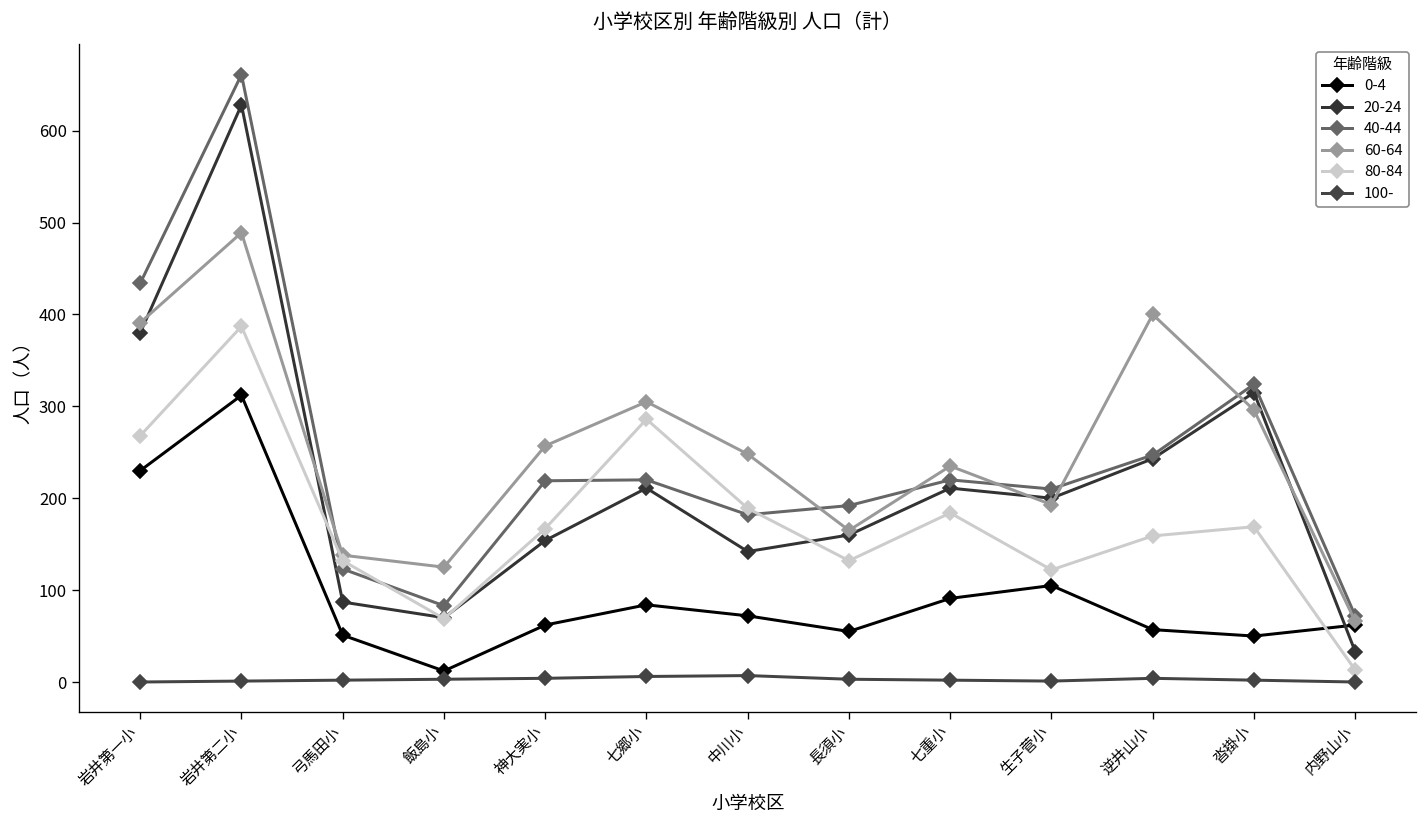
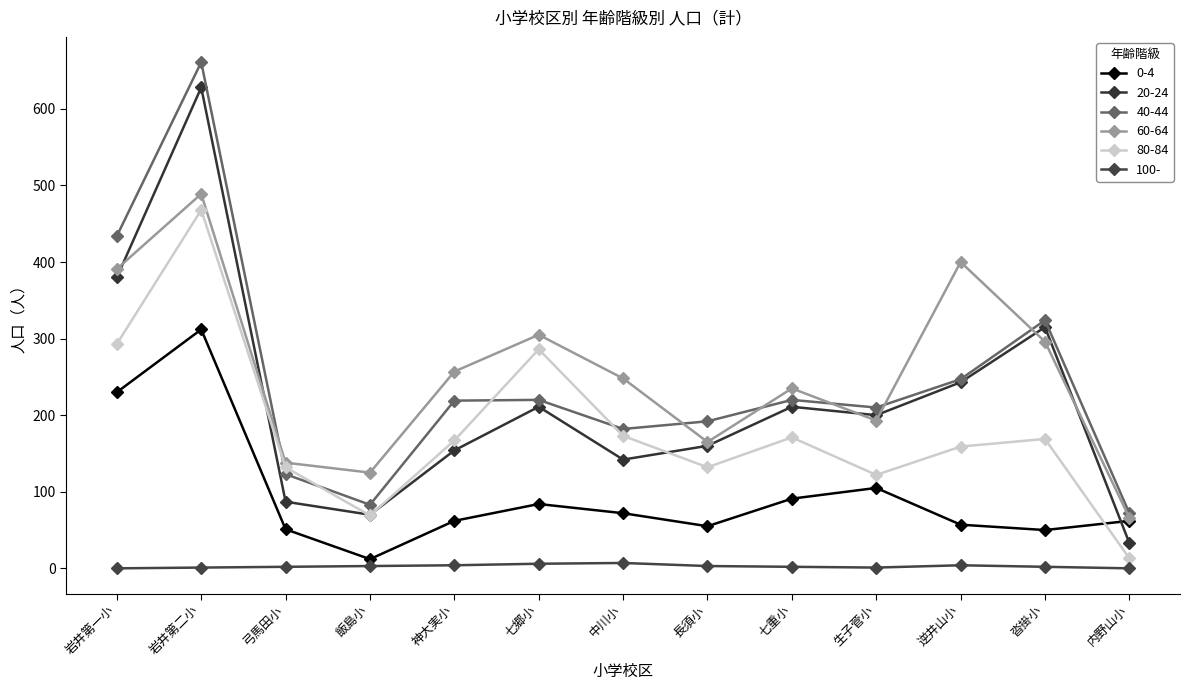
80-84, 岩井第一小: 270 -> 290
80-84, 岩井第二小: 390 -> 470
80-84, 中川小: 190 -> 170
80-84, 七重小: 180 -> 170
